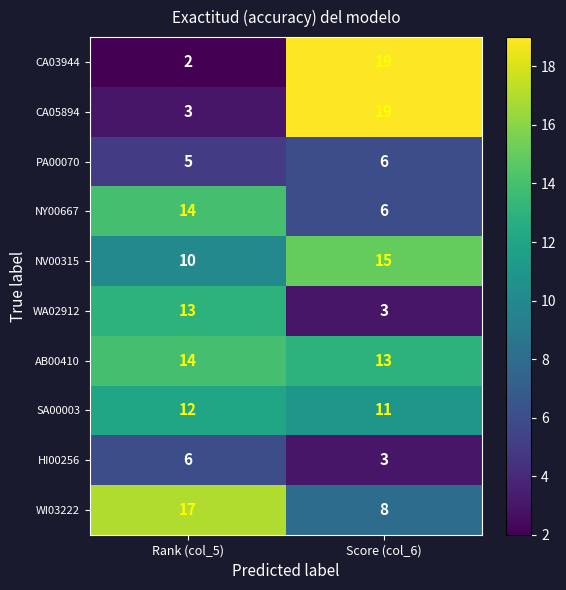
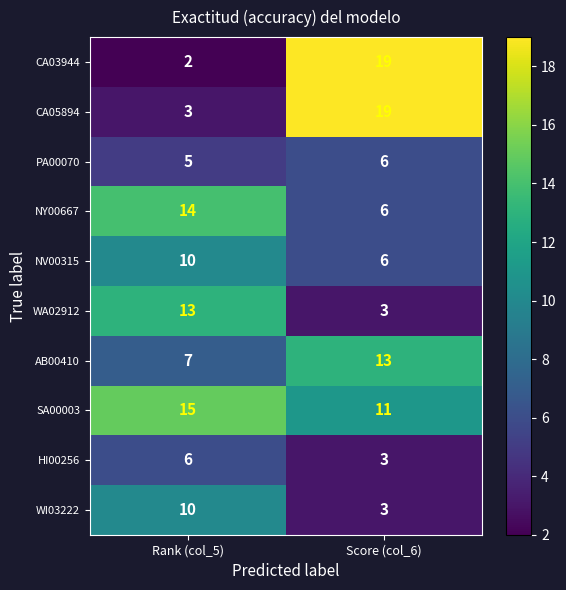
NV00315, Score (col_6): 15 -> 6
AB00410, Rank (col_5): 14 -> 7
SA00003, Rank (col_5): 12 -> 15
WI03222, Rank (col_5): 17 -> 10
WI03222, Score (col_6): 8 -> 3
